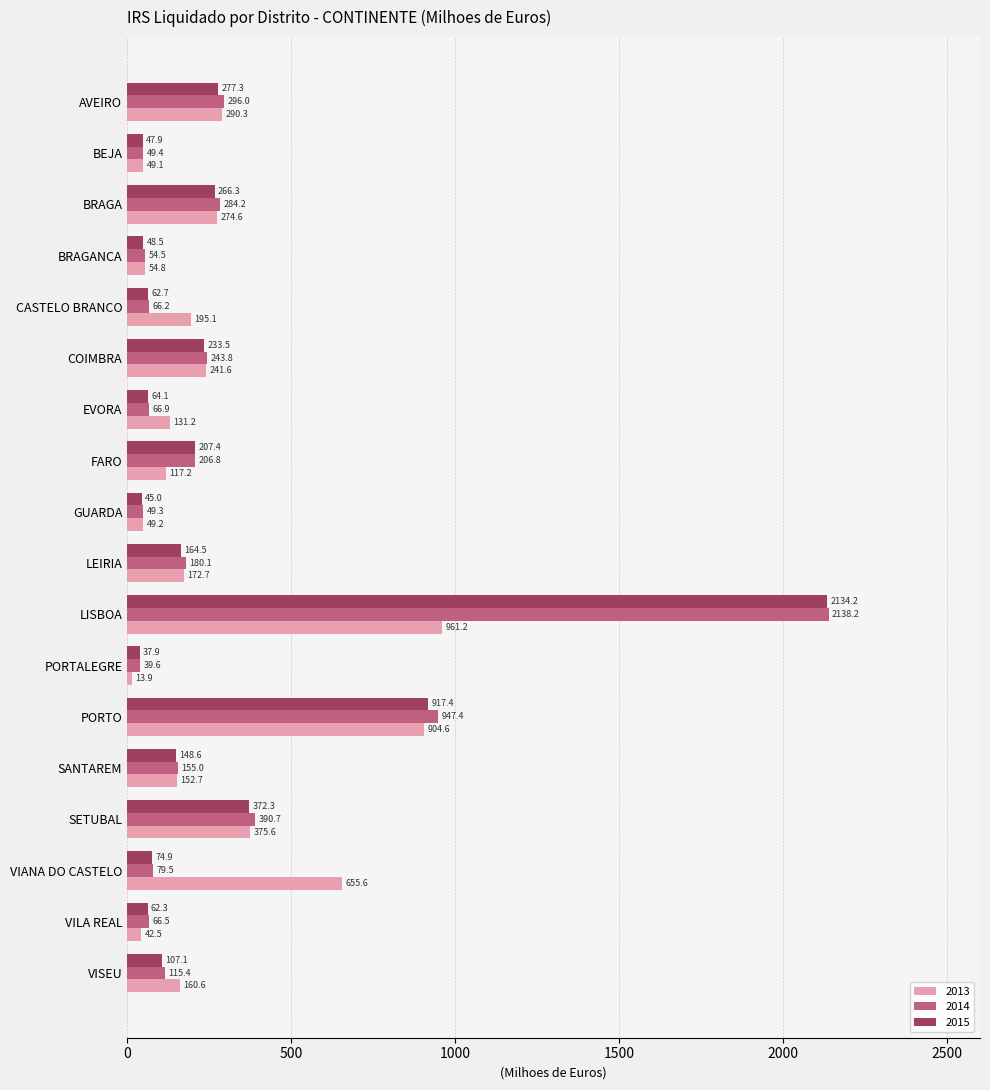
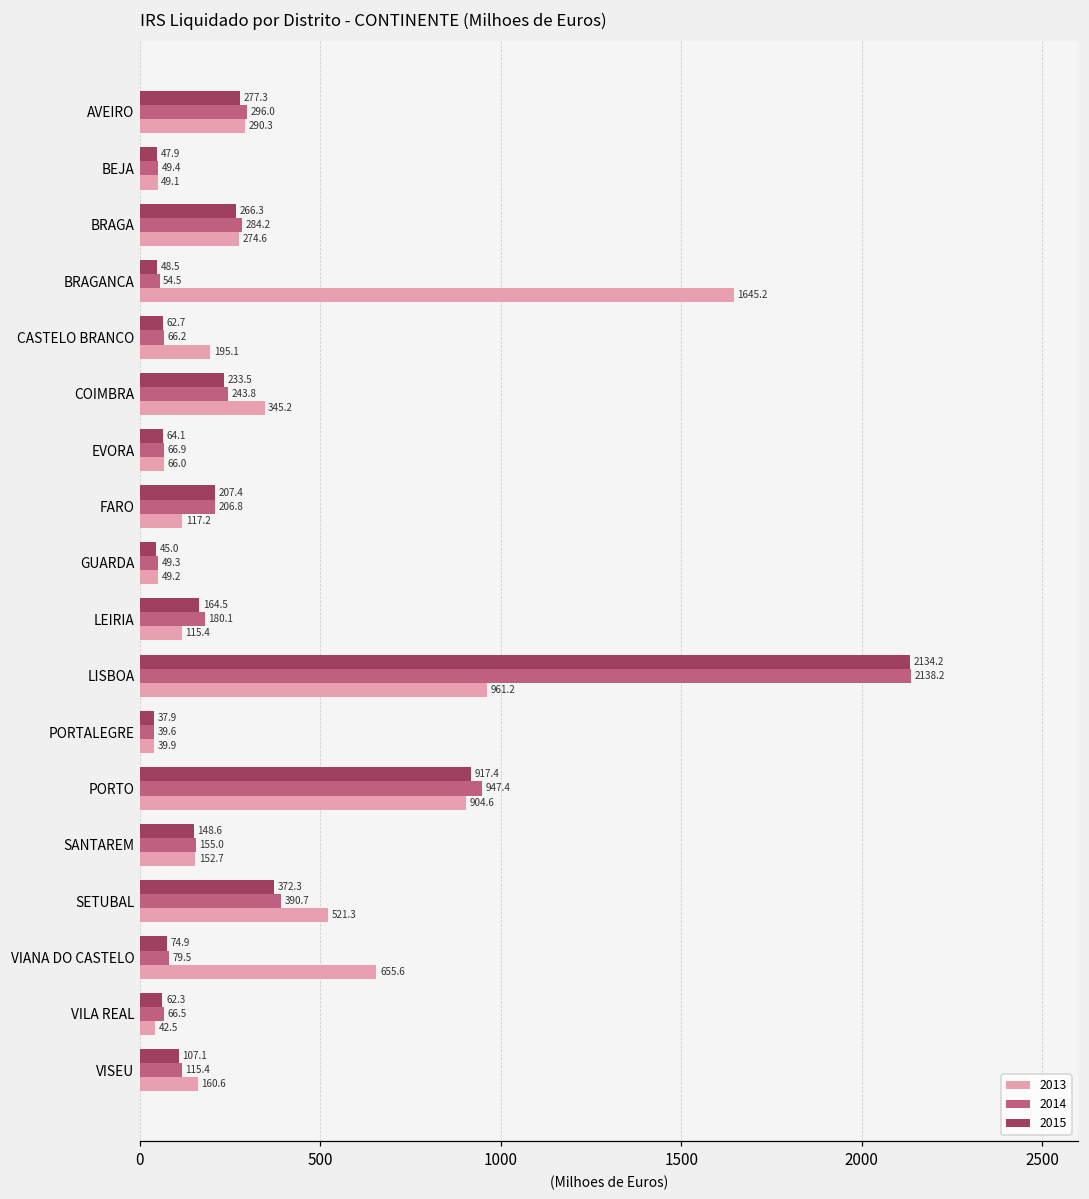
2013, BRAGANCA: 54.8 -> 1645.2
2013, COIMBRA: 241.6 -> 345.2
2013, EVORA: 131.2 -> 66.0
2013, LEIRIA: 172.7 -> 115.4
2013, PORTALEGRE: 13.9 -> 39.9
2013, SETUBAL: 375.6 -> 521.3
